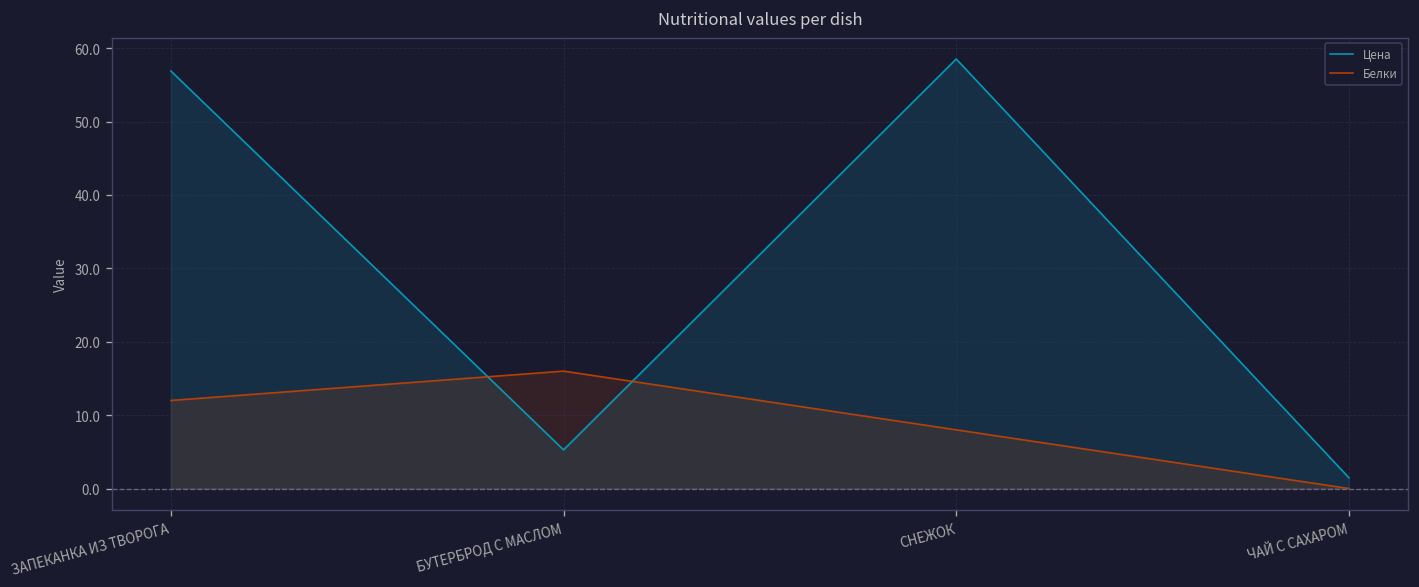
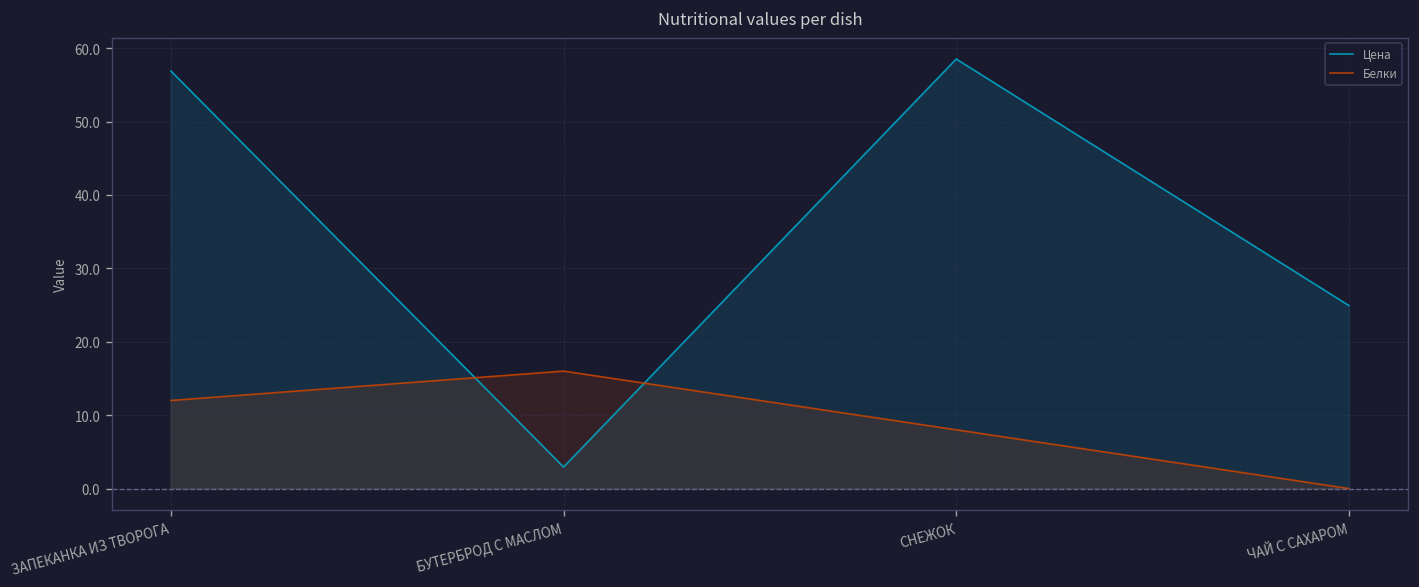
Цена, БУТЕРБРОД С МАСЛОМ: 5 -> 3
Цена, ЧАЙ С САХАРОМ: 1 -> 25
